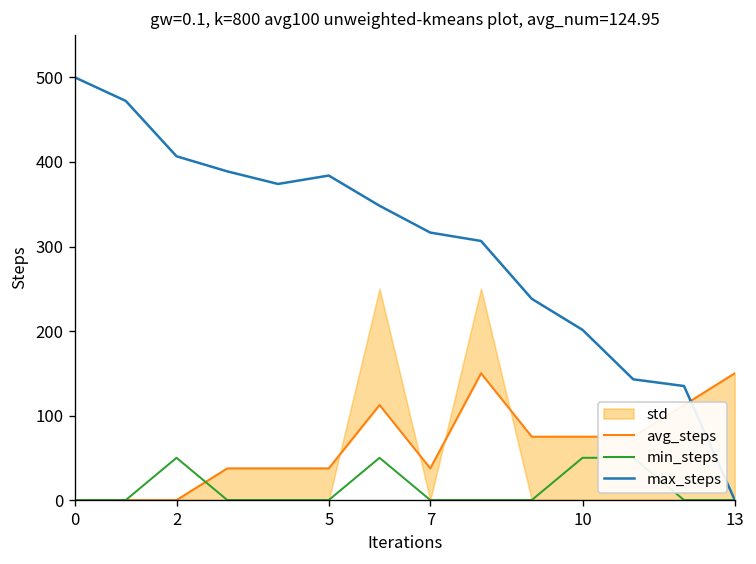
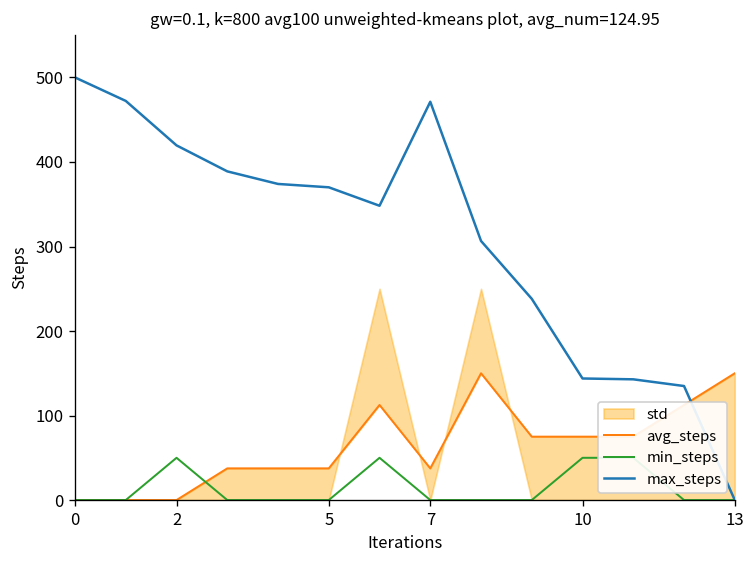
max_steps, 2: 410 -> 420
max_steps, 5: 380 -> 370
max_steps, 7: 320 -> 470
max_steps, 10: 200 -> 140
